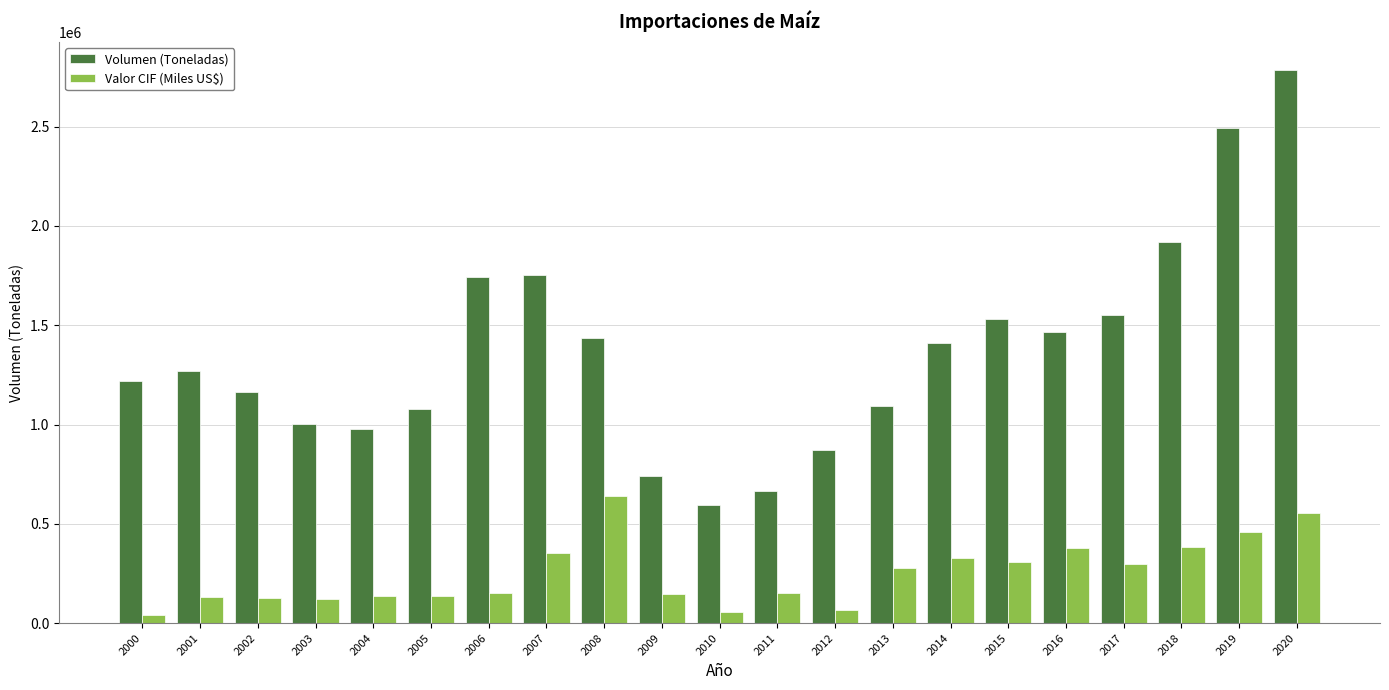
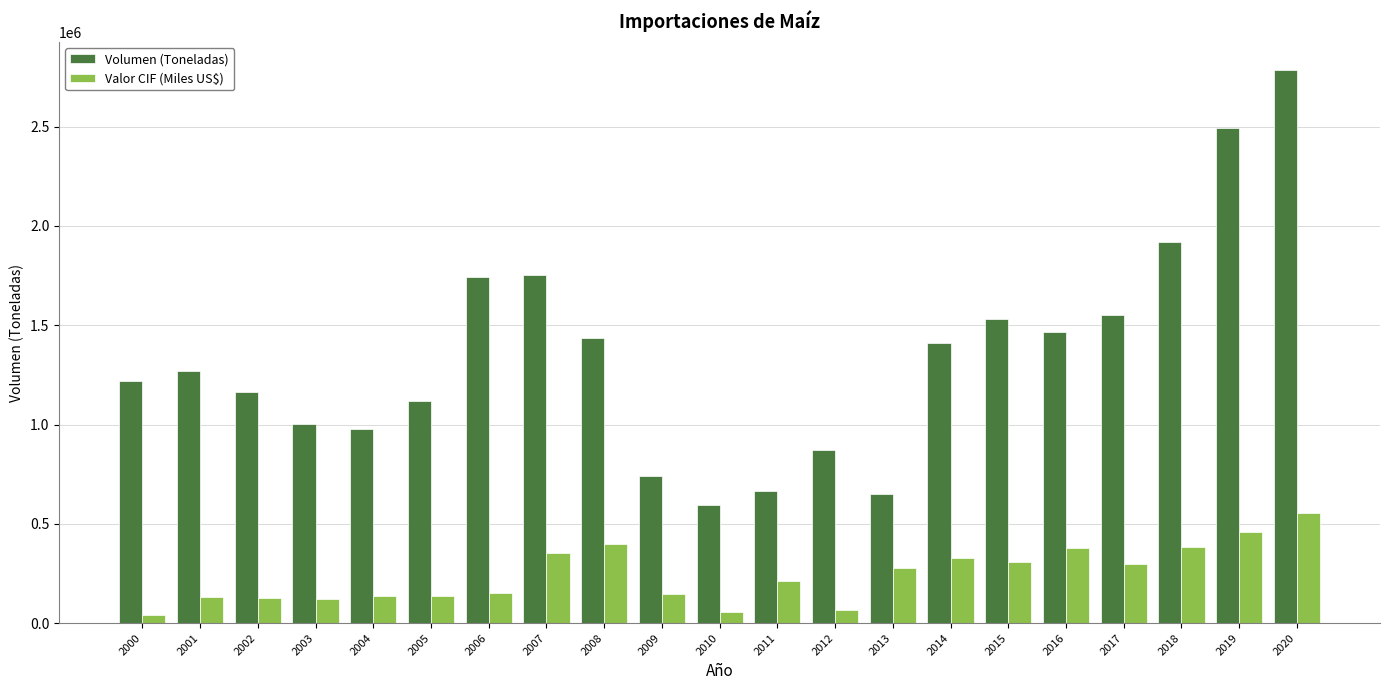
Volumen (Toneladas), 2005: 1080000 -> 1120000
Valor CIF (Miles US$), 2008: 640000 -> 400000
Valor CIF (Miles US$), 2011: 150000 -> 210000
Volumen (Toneladas), 2013: 1090000 -> 650000
